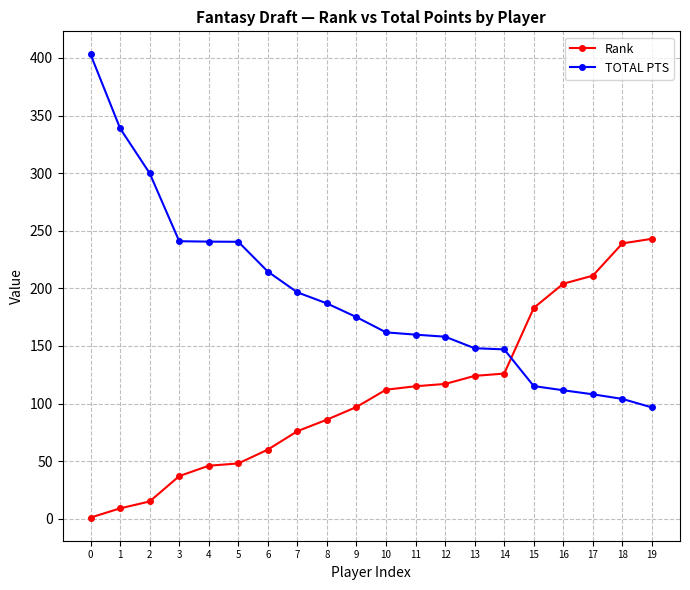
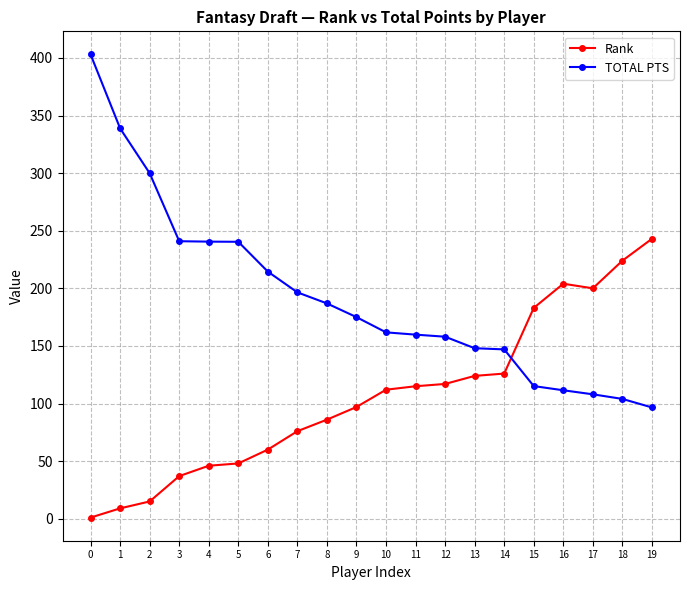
Rank, 17: 211 -> 200
Rank, 18: 239 -> 224
